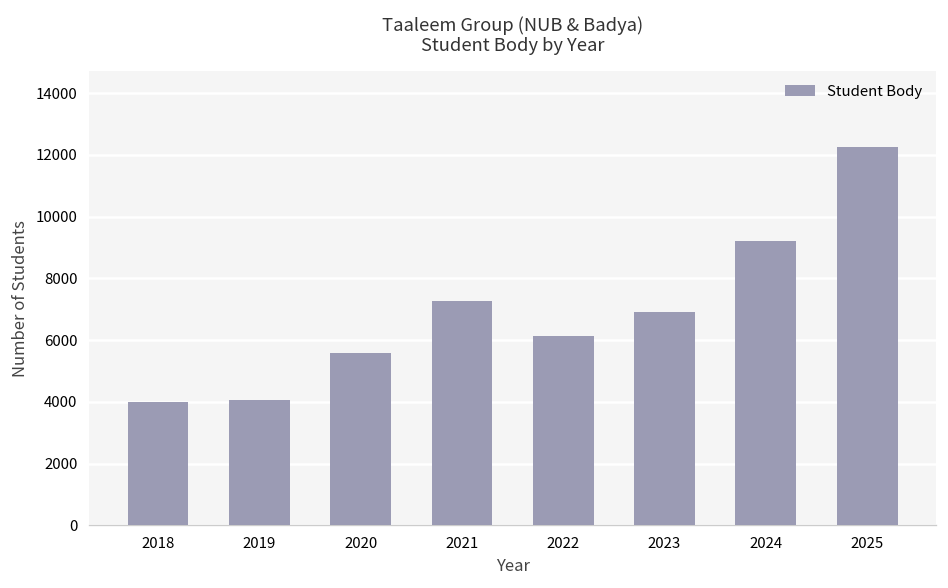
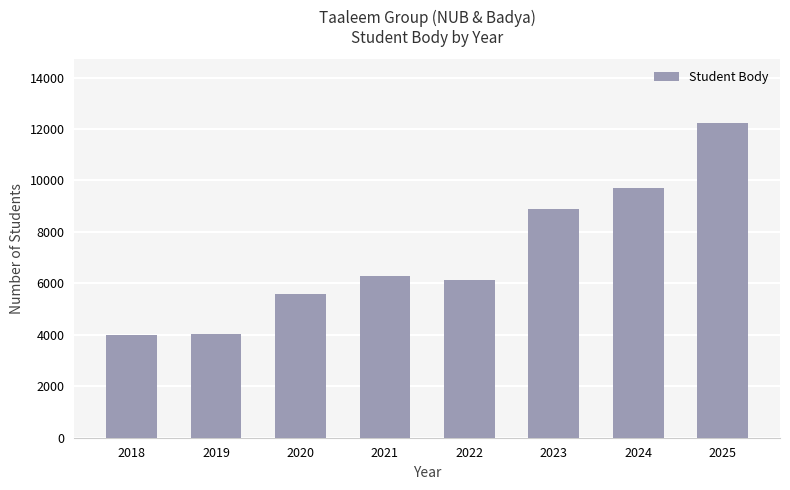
2021: 7300 -> 6300
2023: 6900 -> 8900
2024: 9200 -> 9700
